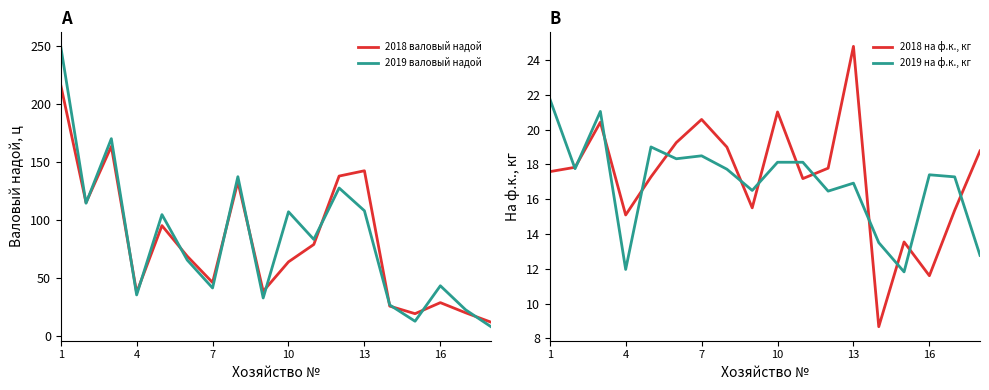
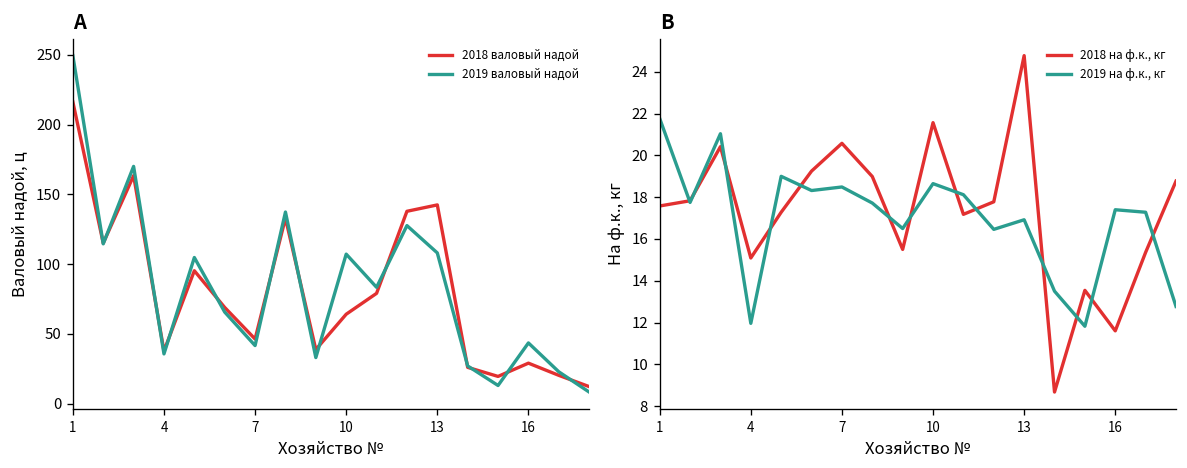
B, 2018 на ф.к., кг, 10: 21.0 -> 21.6
B, 2019 на ф.к., кг, 10: 18.1 -> 18.7
